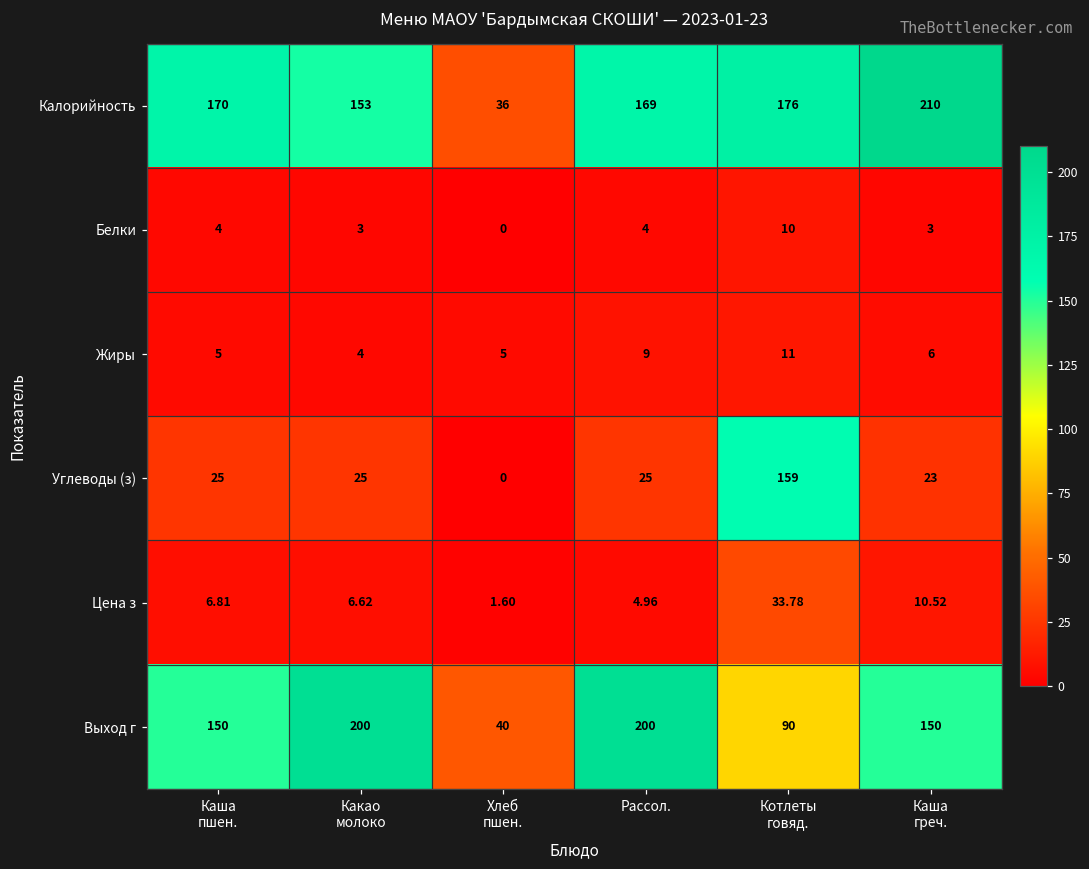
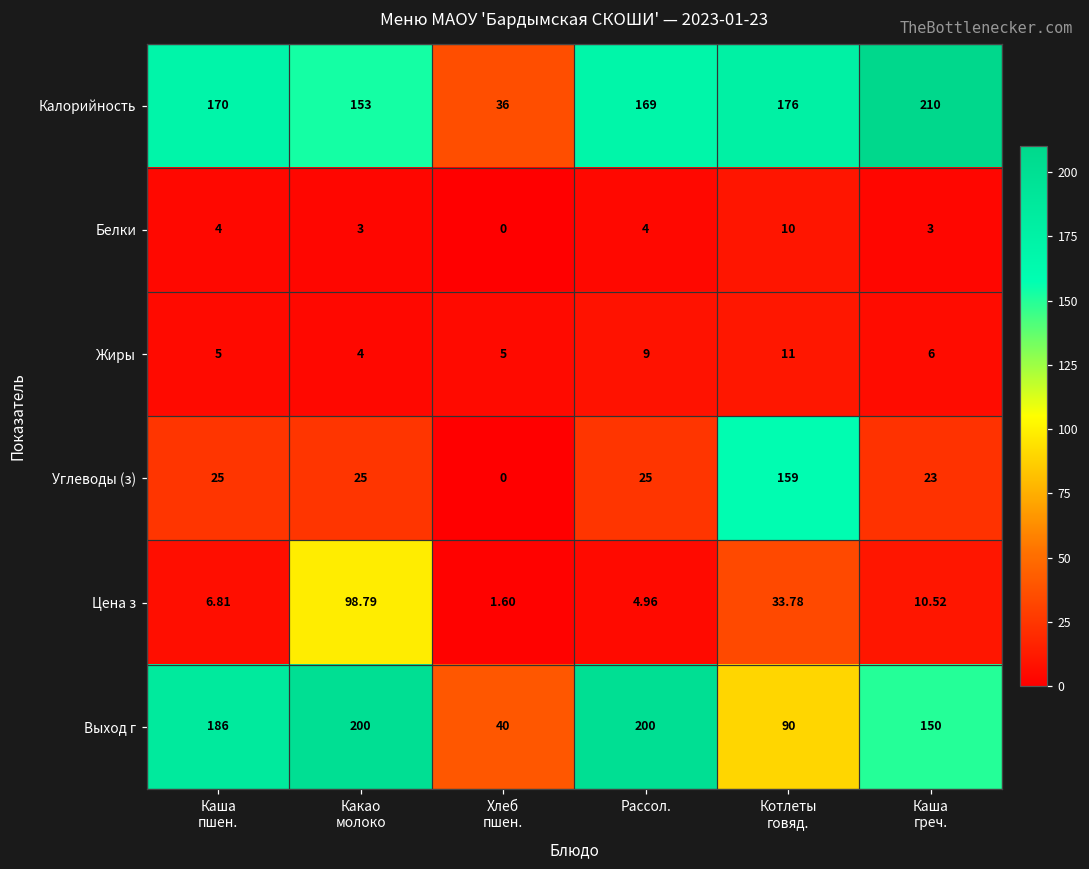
Цена з, Какао молоко: 6.62 -> 98.79
Выход г, Каша пшен.: 150 -> 186
